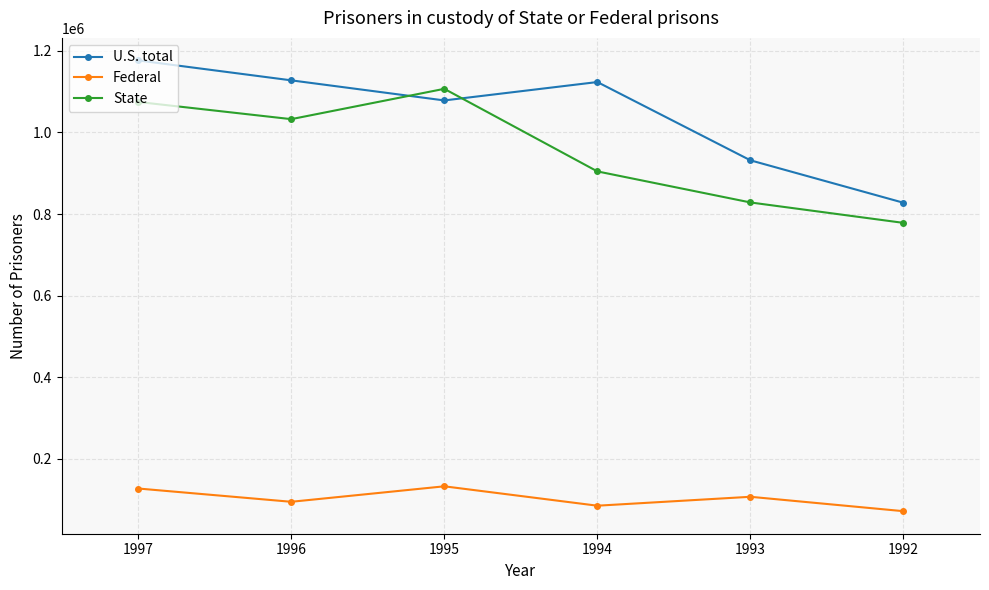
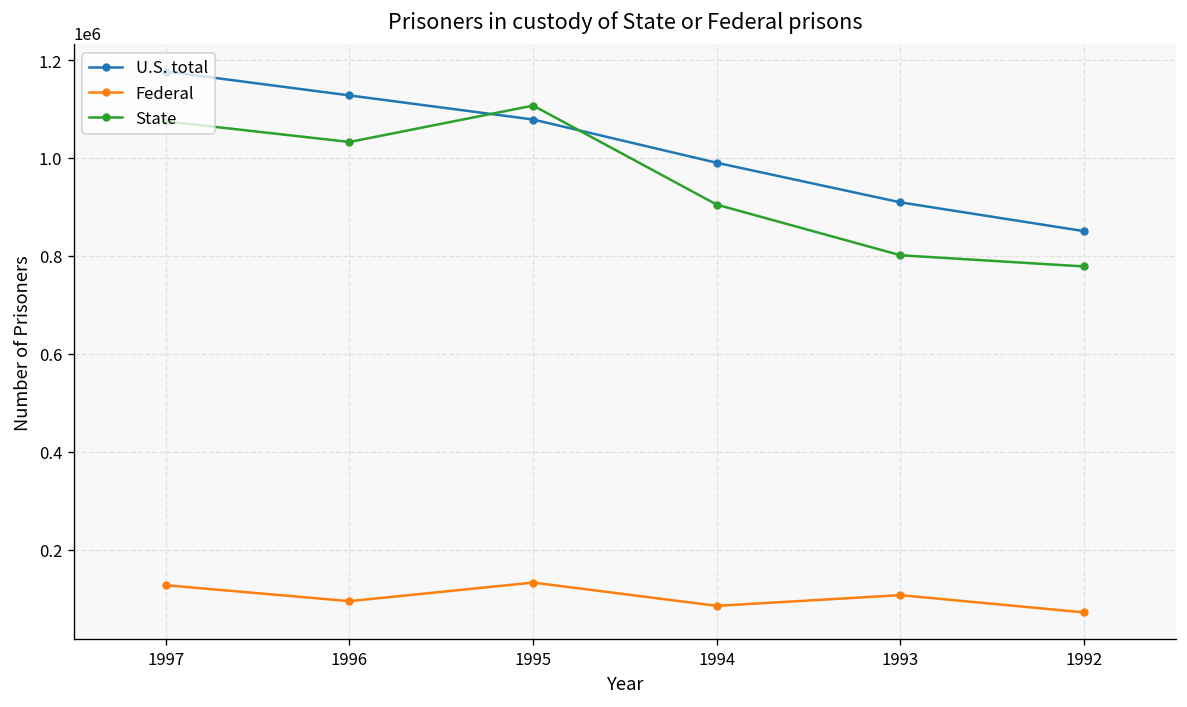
U.S. total, 1994: 1120000 -> 990000
U.S. total, 1993: 930000 -> 910000
State, 1993: 830000 -> 800000
U.S. total, 1992: 830000 -> 850000
